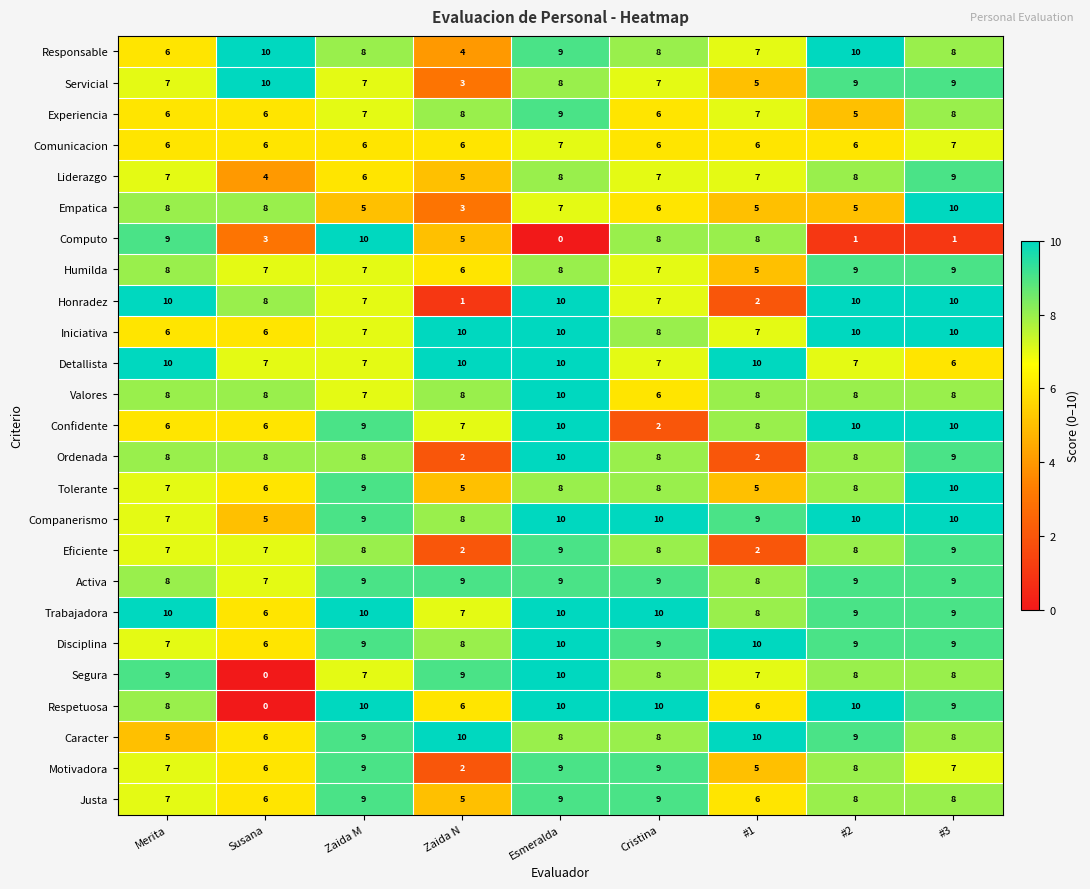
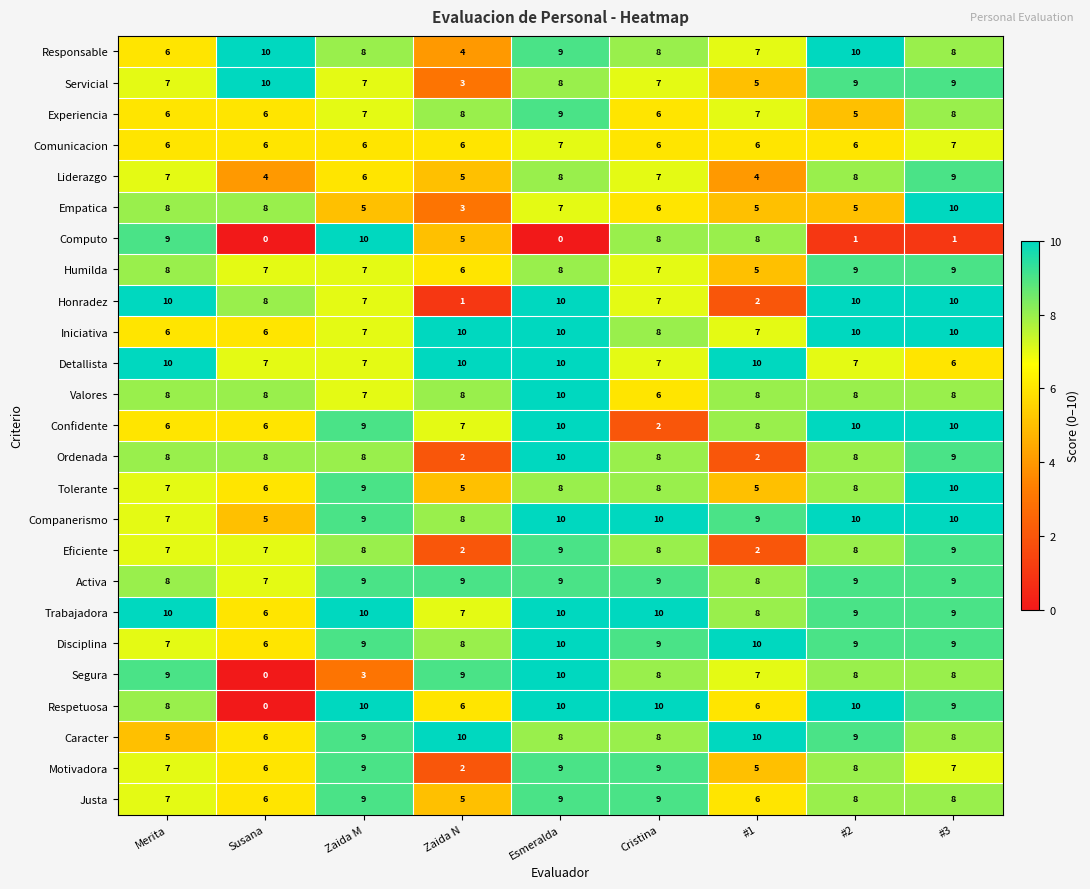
Liderazgo, #1: 7 -> 4
Computo, Susana: 3 -> 0
Segura, Zaida M: 7 -> 3
